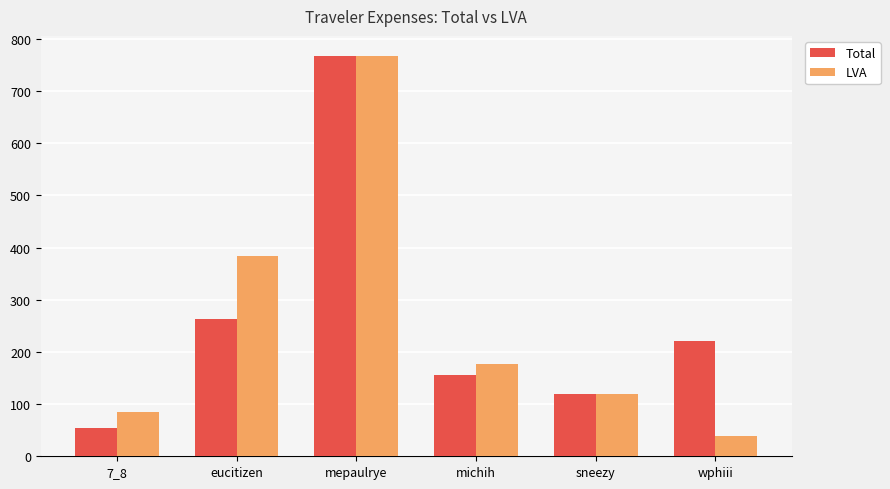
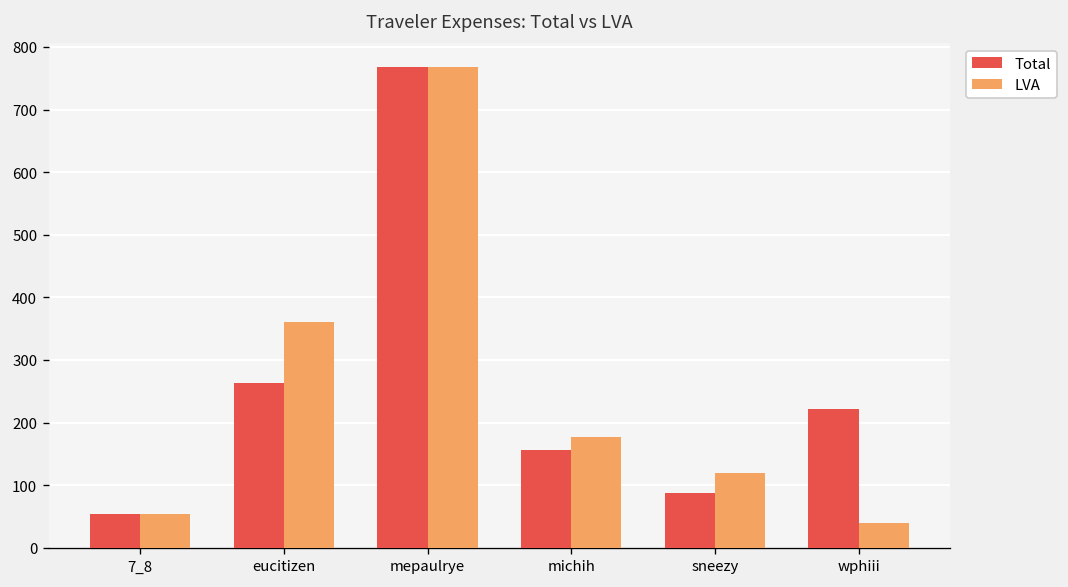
LVA, 7_8: 90 -> 50
LVA, eucitizen: 380 -> 360
Total, sneezy: 120 -> 90
